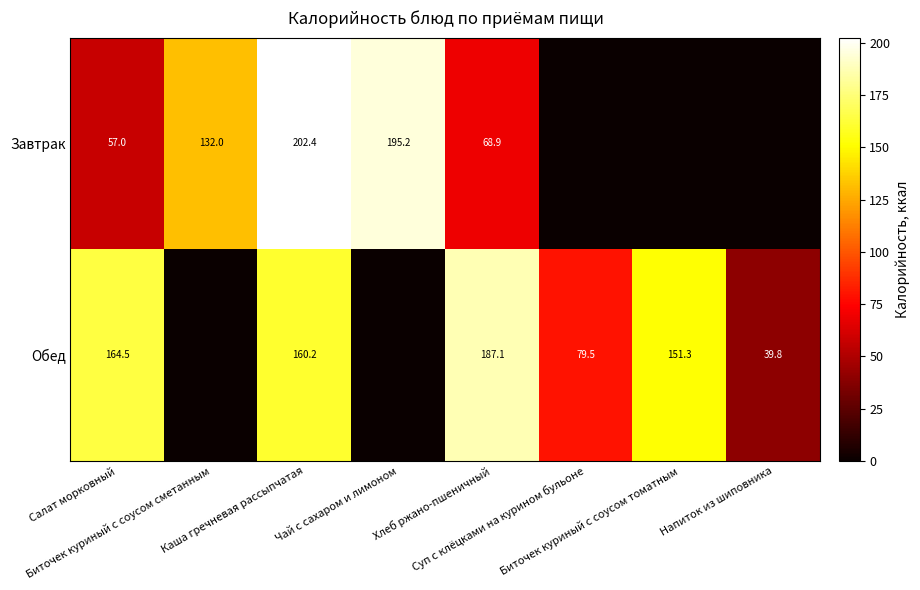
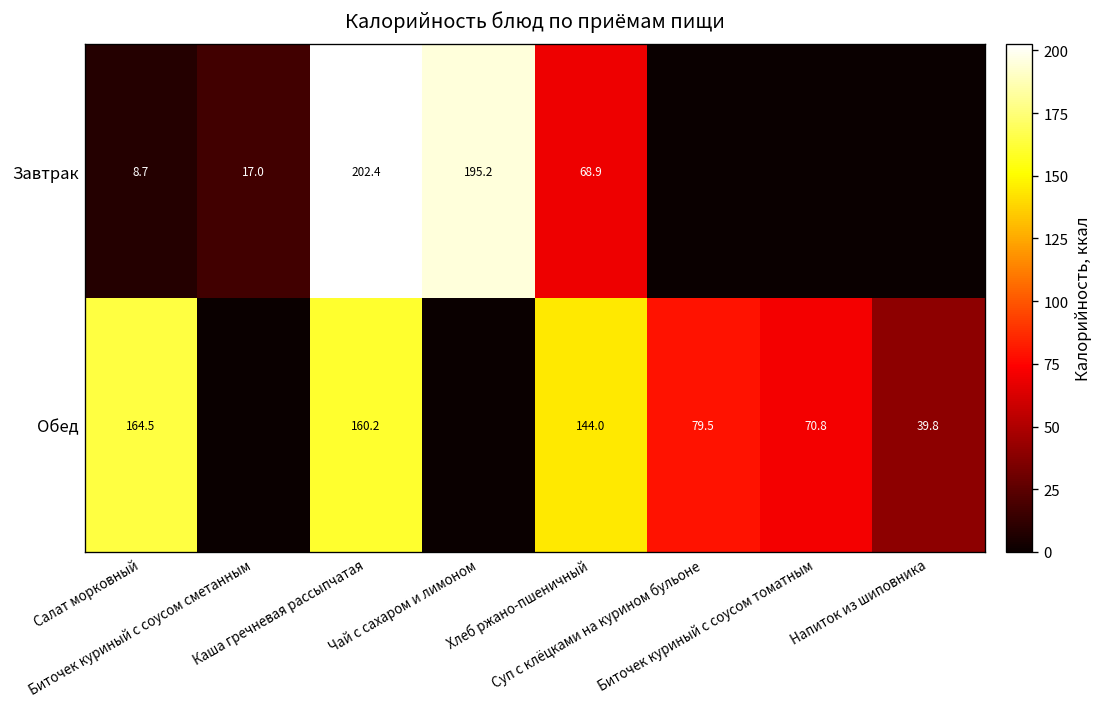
Завтрак, Салат морковный: 57.0 -> 8.7
Завтрак, Биточек куриный с соусом сметанным: 132.0 -> 17.0
Обед, Хлеб ржано-пшеничный: 187.1 -> 144.0
Обед, Биточек куриный с соусом томатным: 151.3 -> 70.8
